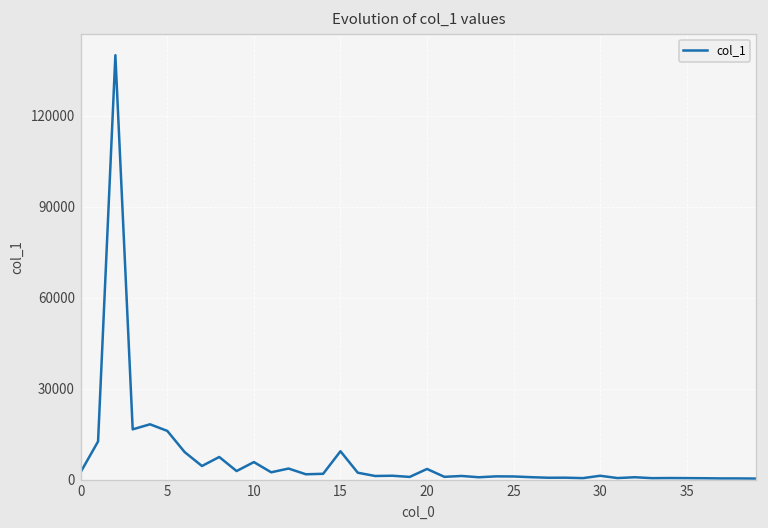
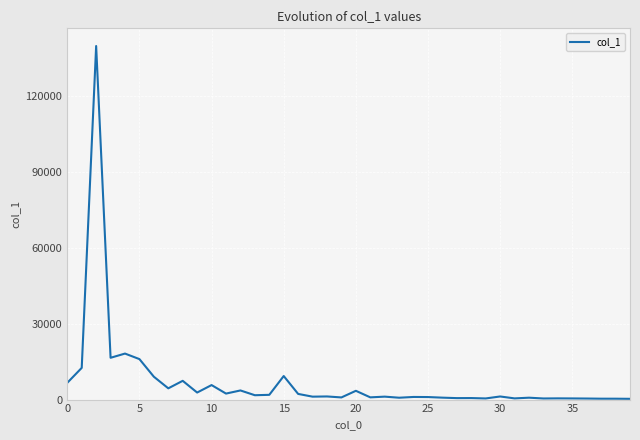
0: 2000 -> 7000
